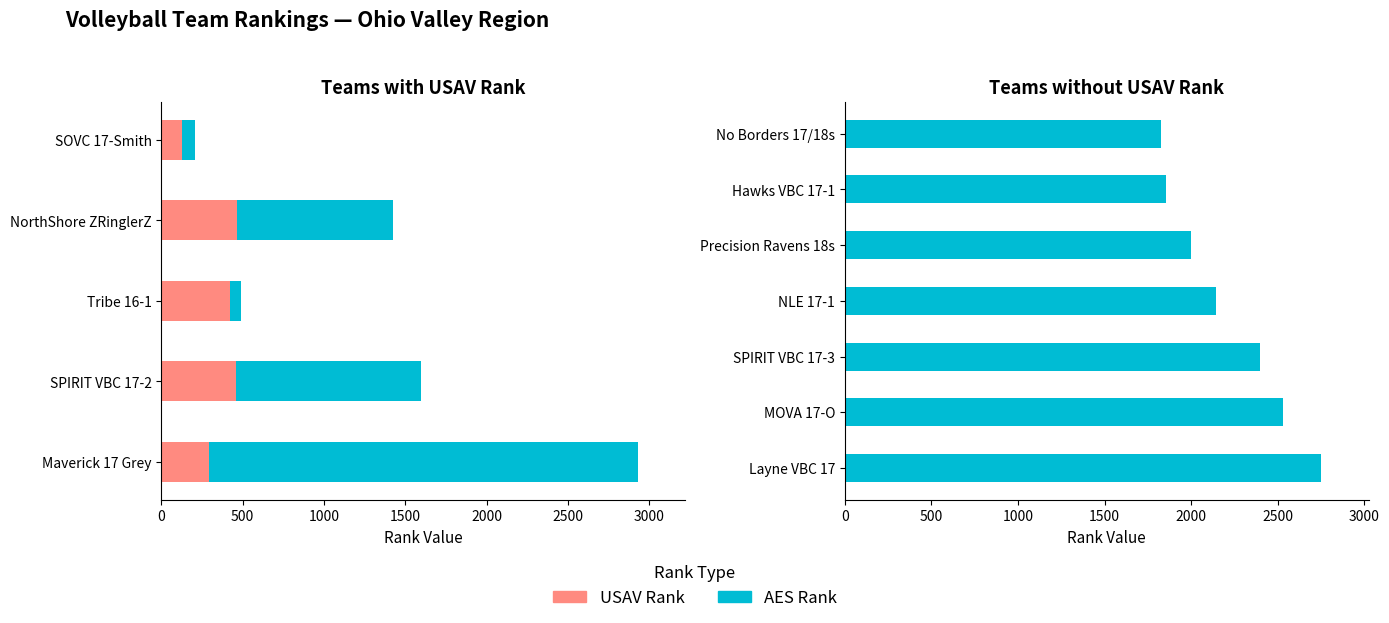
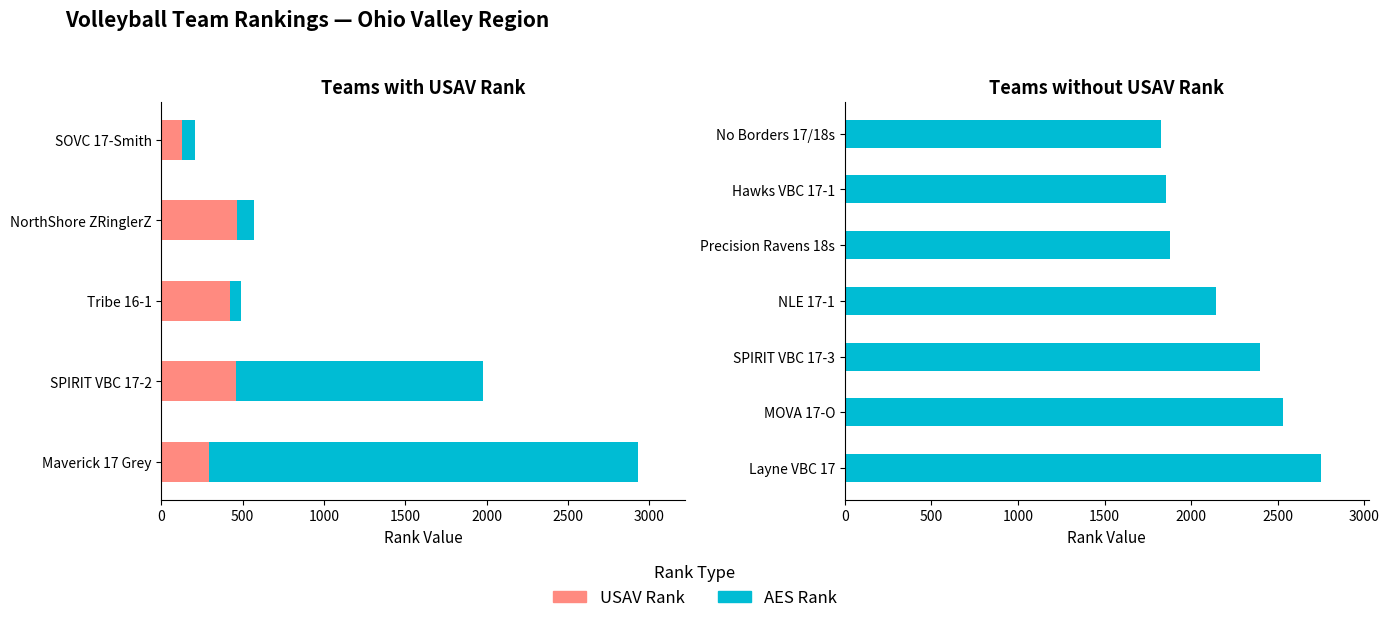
Teams with USAV Rank, AES Rank, NorthShore ZRinglerZ: 1430 -> 570
Teams with USAV Rank, AES Rank, SPIRIT VBC 17-2: 1600 -> 1980
Teams without USAV Rank, Precision Ravens 18s: 2000 -> 1880
